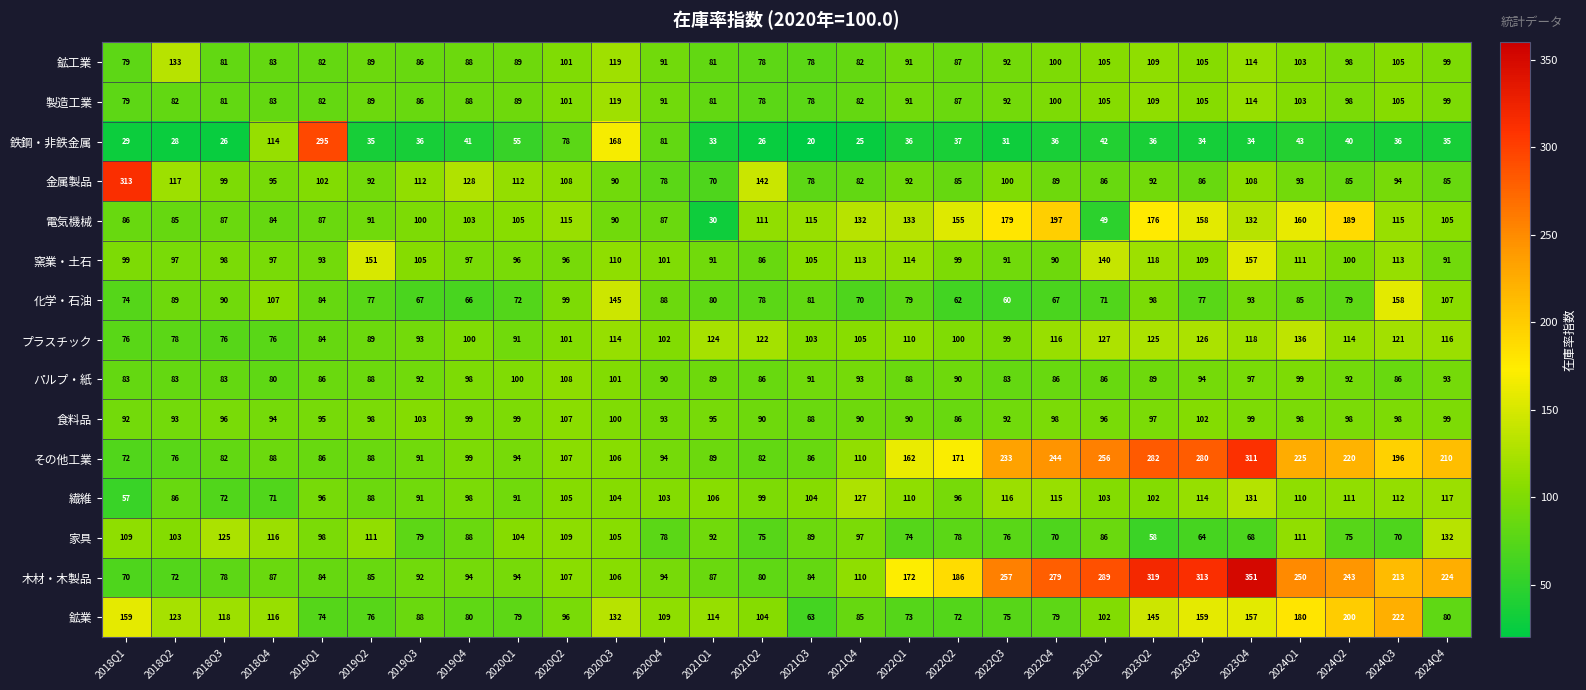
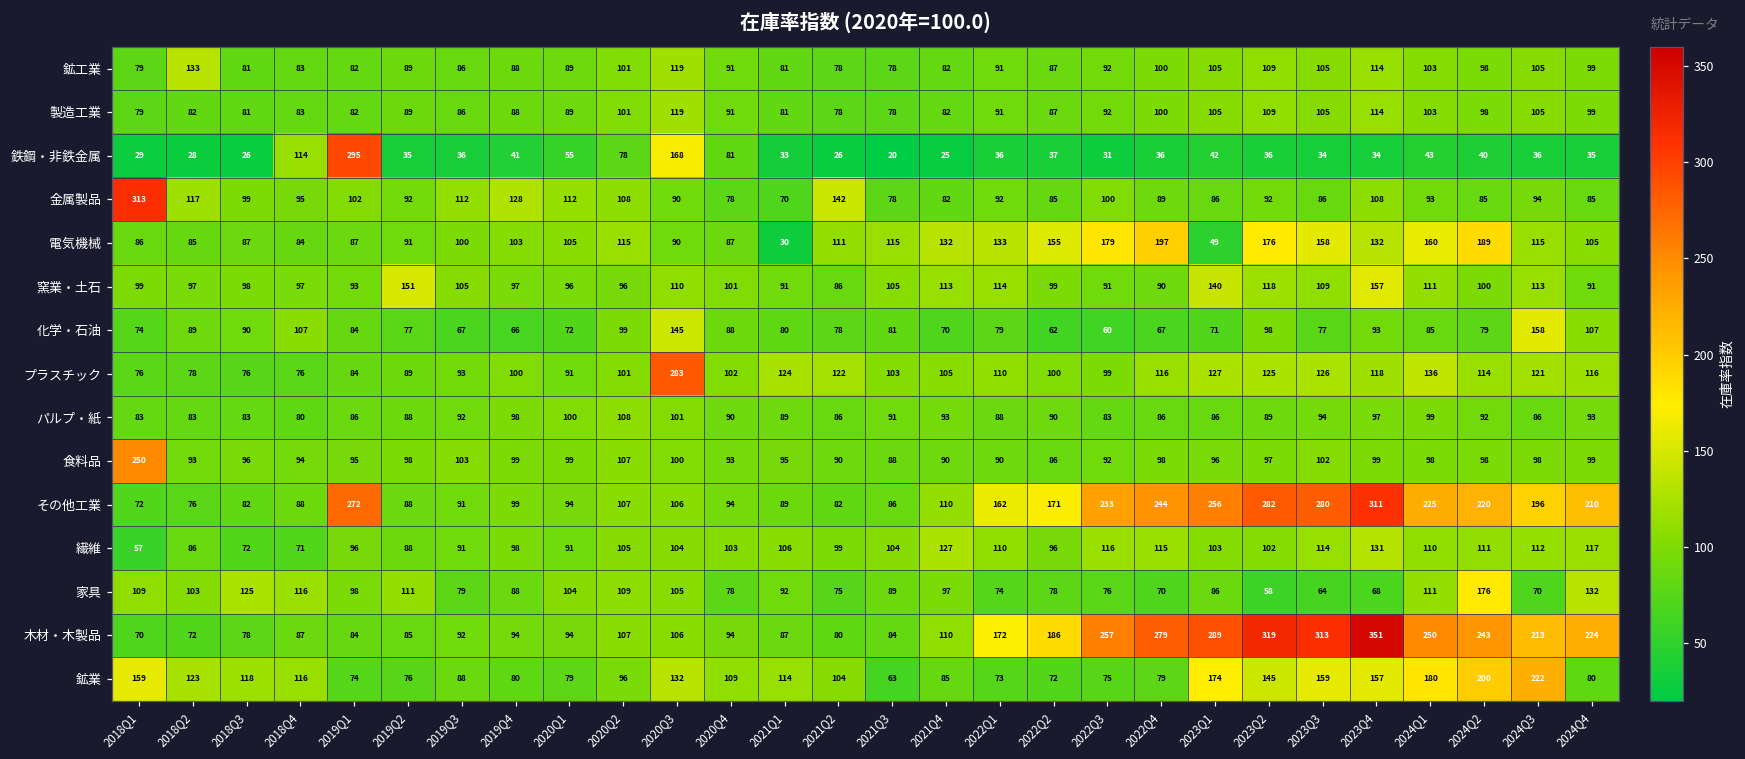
プラスチック, 2020Q3: 114 -> 283
食料品, 2018Q1: 92 -> 250
その他工業, 2019Q1: 86 -> 272
家具, 2024Q2: 75 -> 176
鉱業, 2023Q1: 102 -> 174
